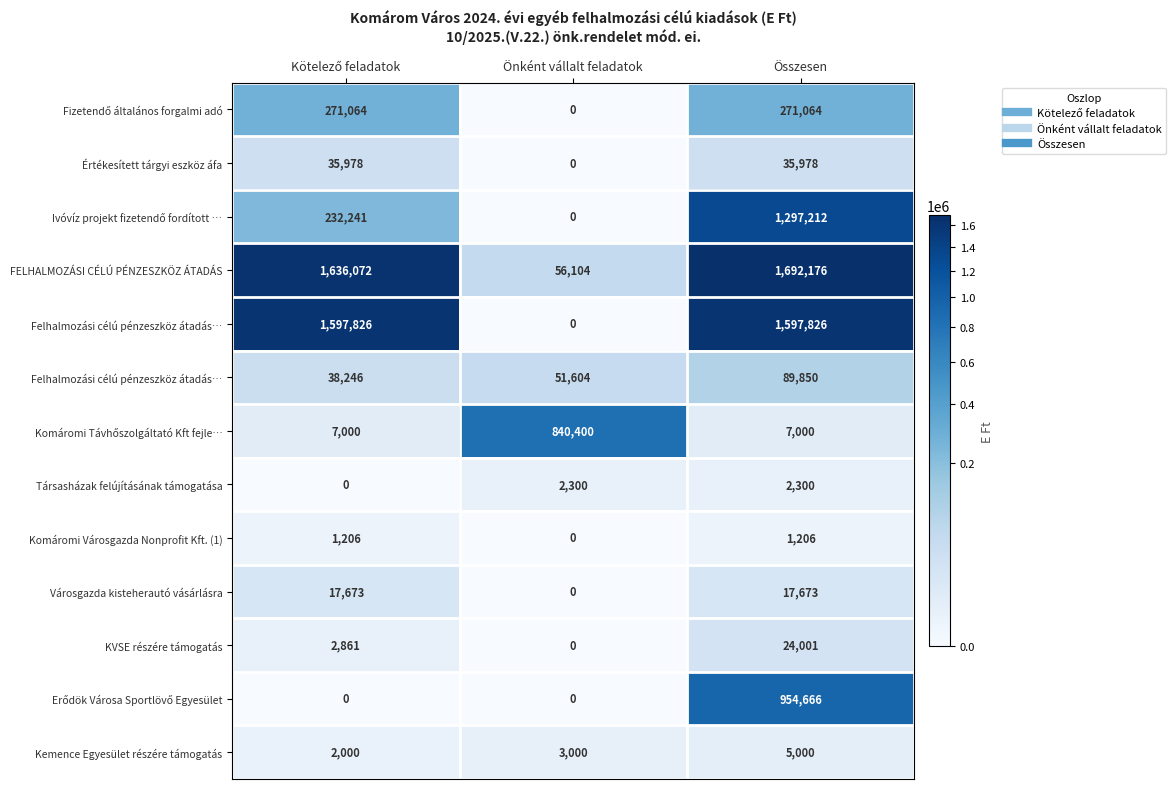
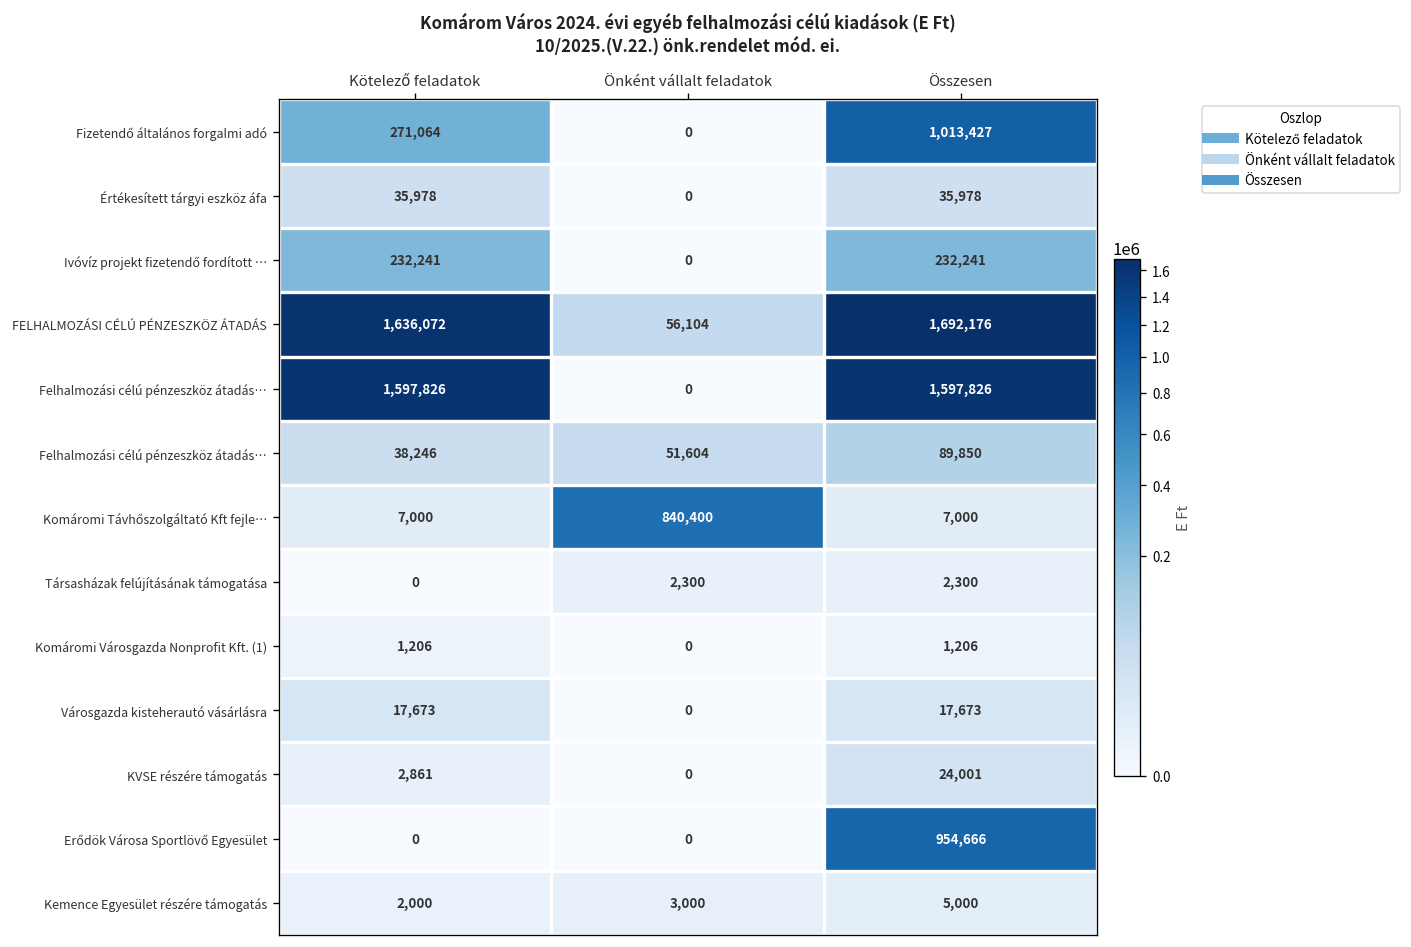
Fizetendő általános forgalmi adó, Összesen: 271,064 -> 1,013,427
Ivóvíz projekt fizetendő fordított …, Összesen: 1,297,212 -> 232,241
